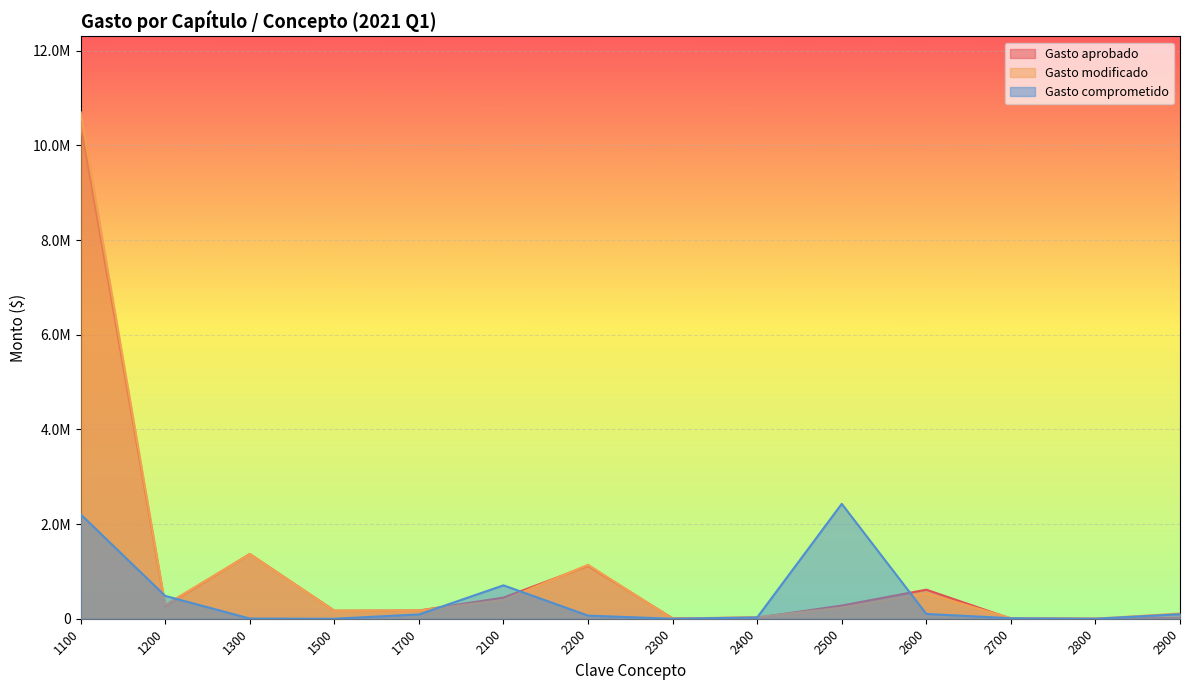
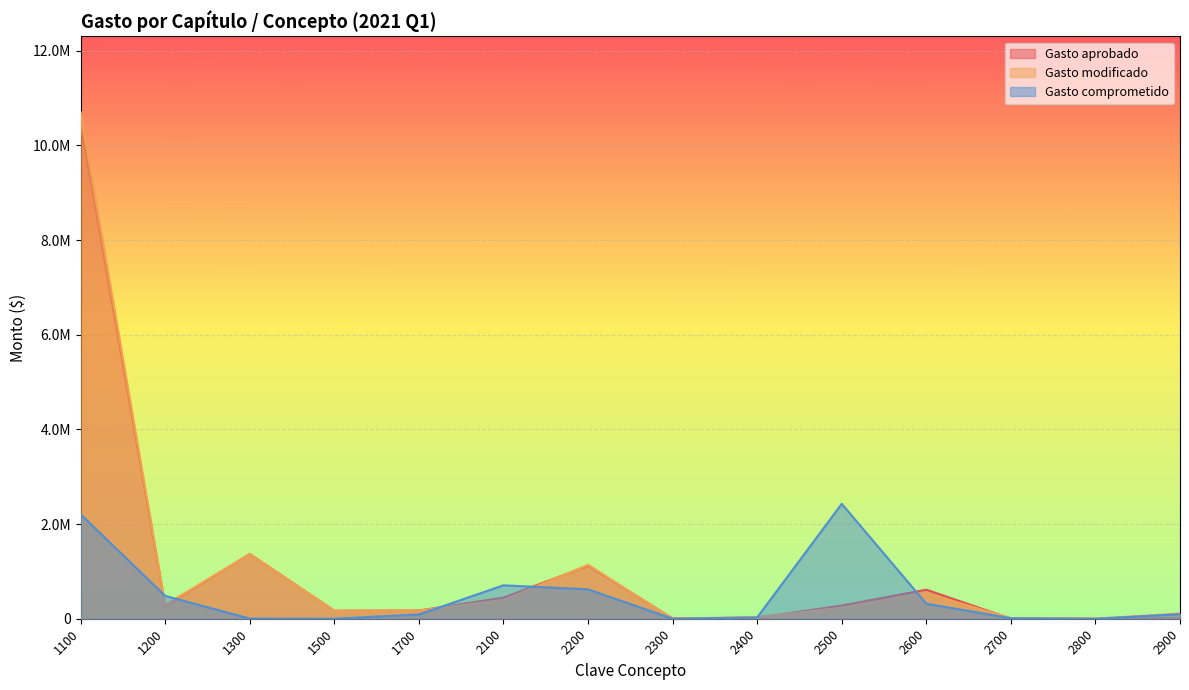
Gasto comprometido, 2200: 100000 -> 600000
Gasto comprometido, 2600: 100000 -> 300000
